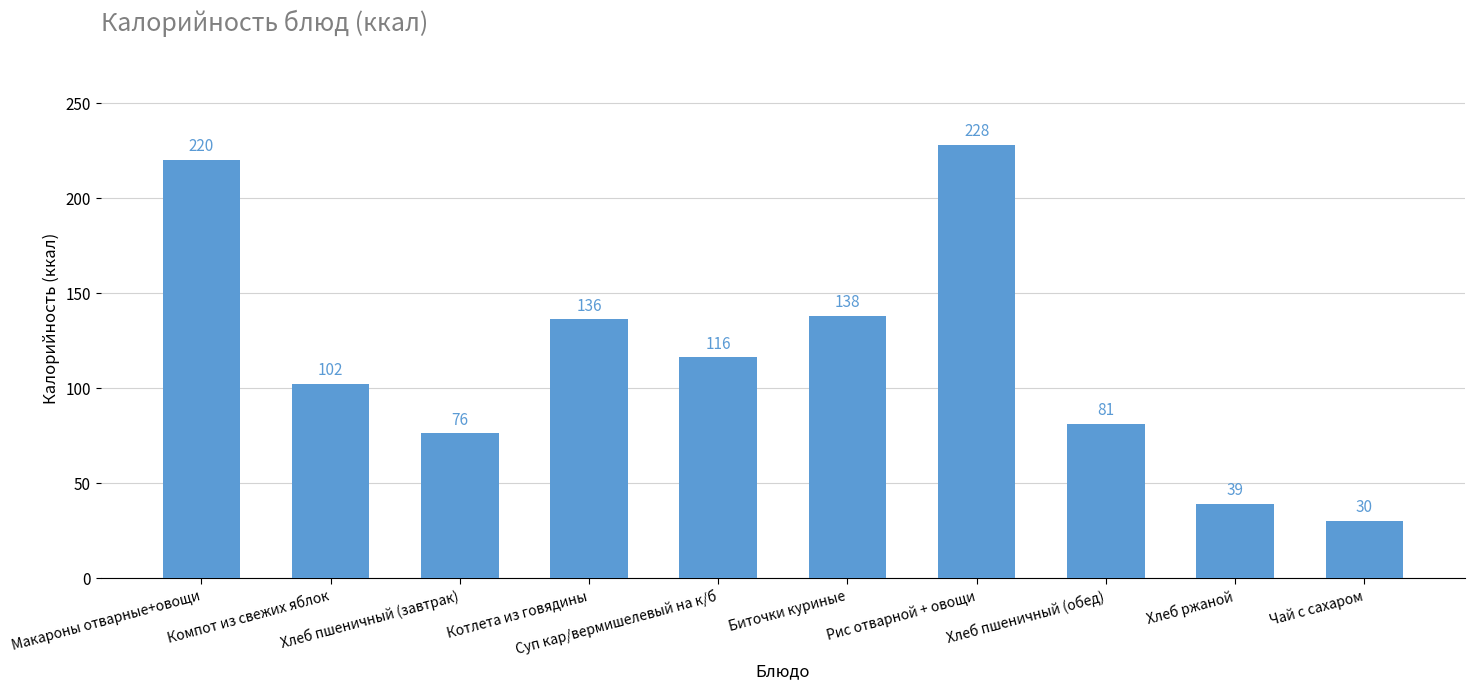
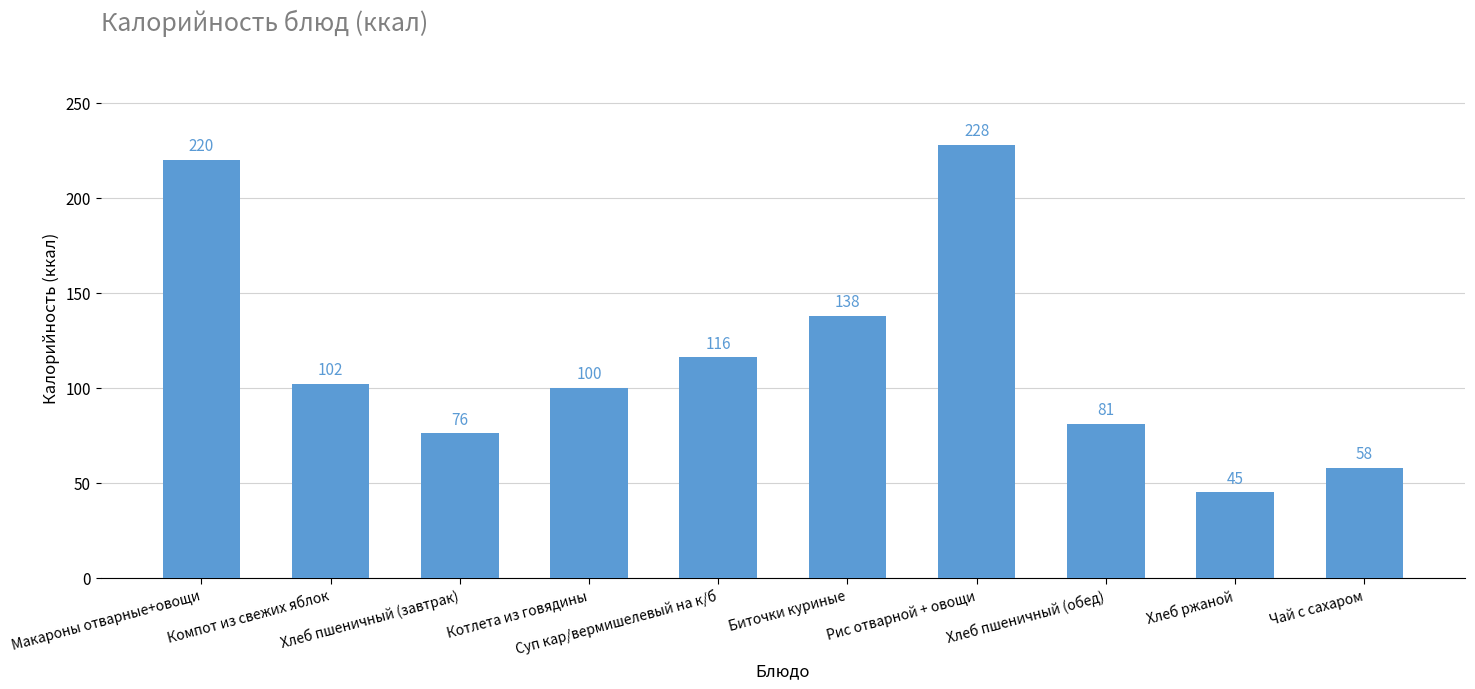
Котлета из говядины: 136 -> 100
Хлеб ржаной: 39 -> 45
Чай с сахаром: 30 -> 58
